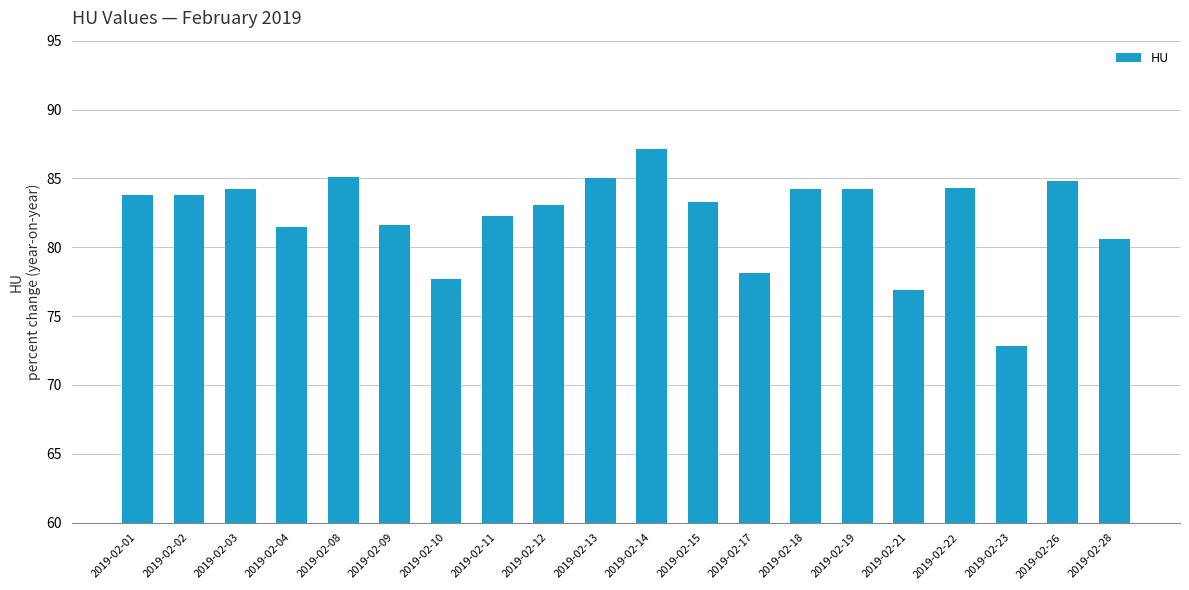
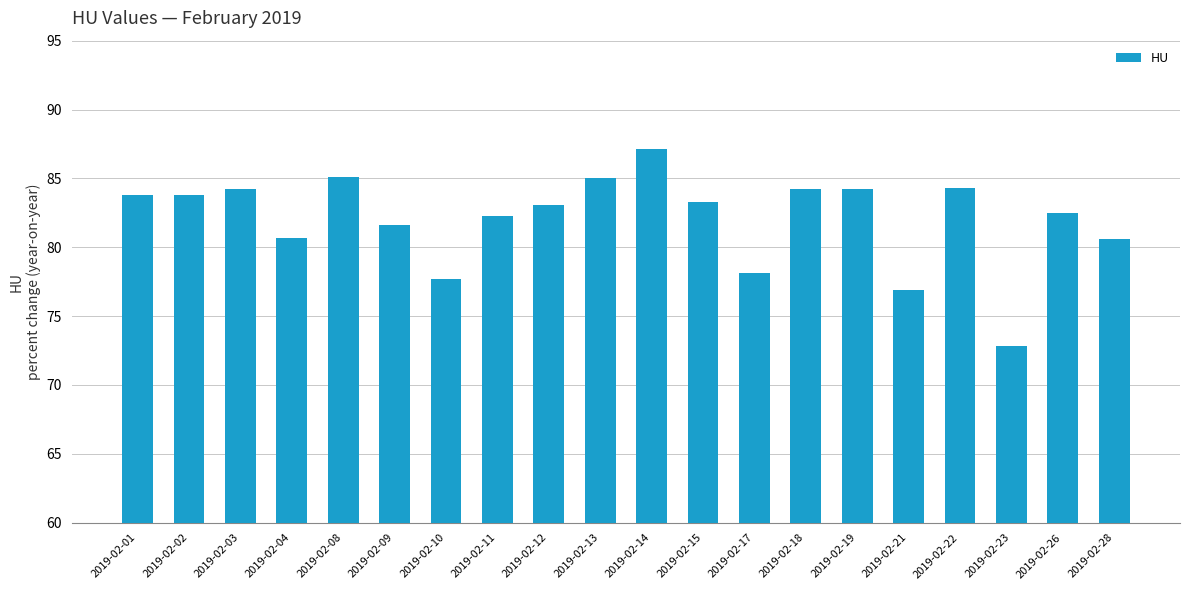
2019-02-04: 81.5 -> 80.7
2019-02-26: 84.8 -> 82.5
